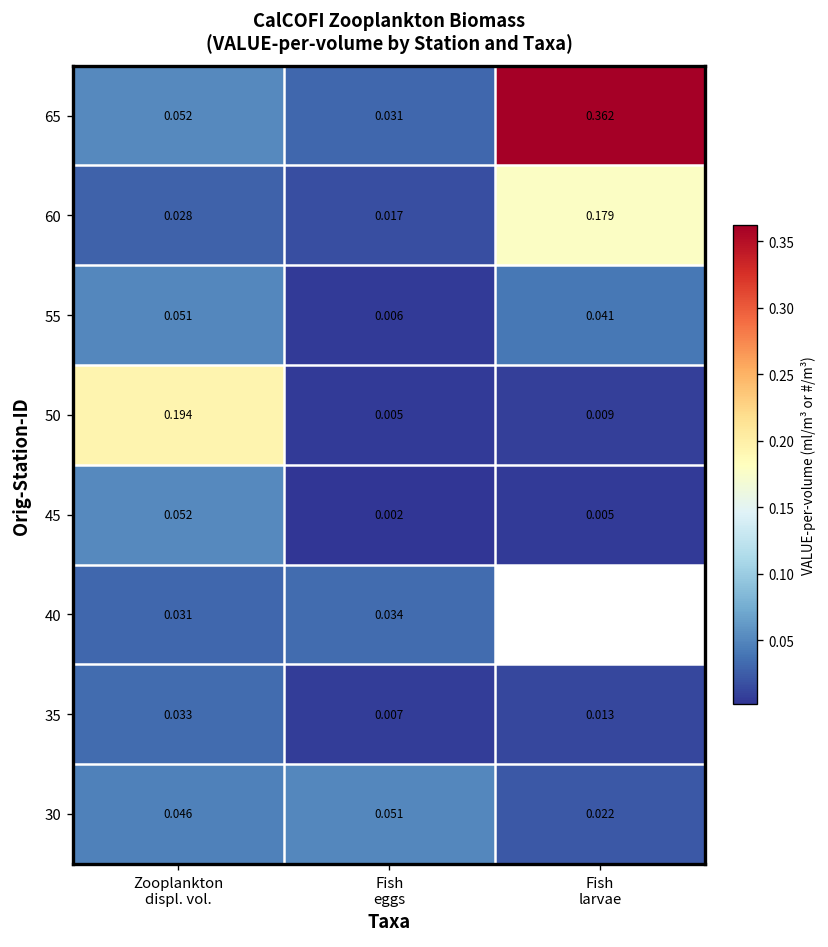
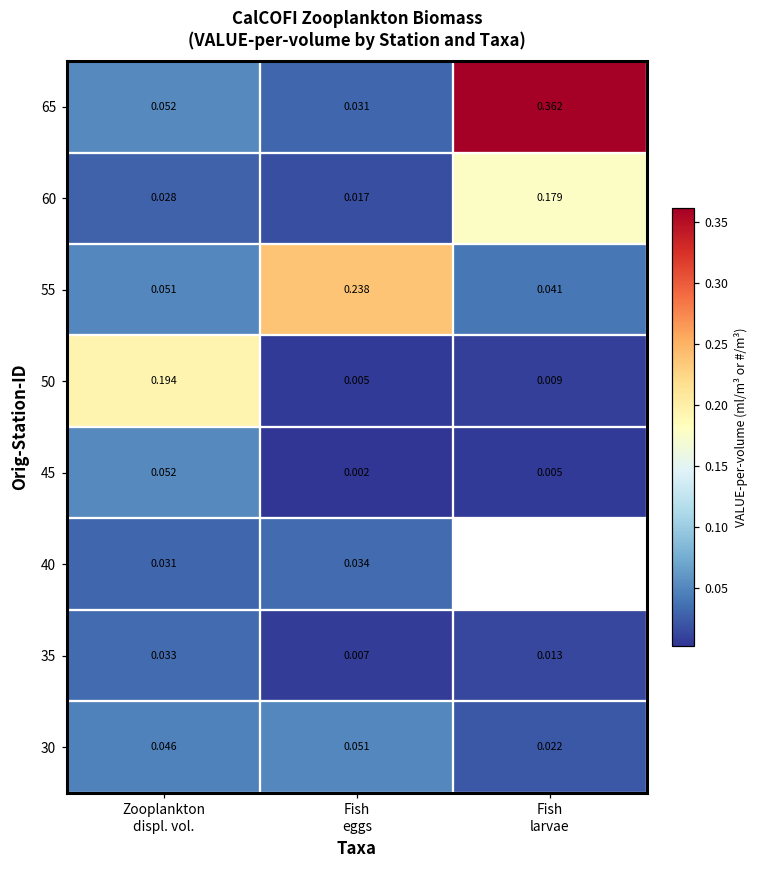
55, Fish eggs: 0.006 -> 0.238
